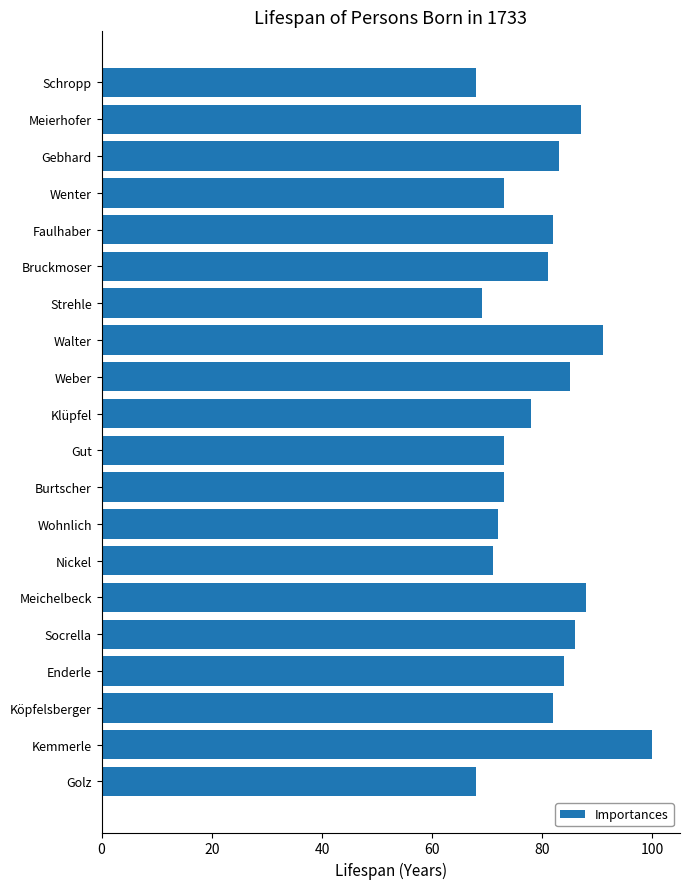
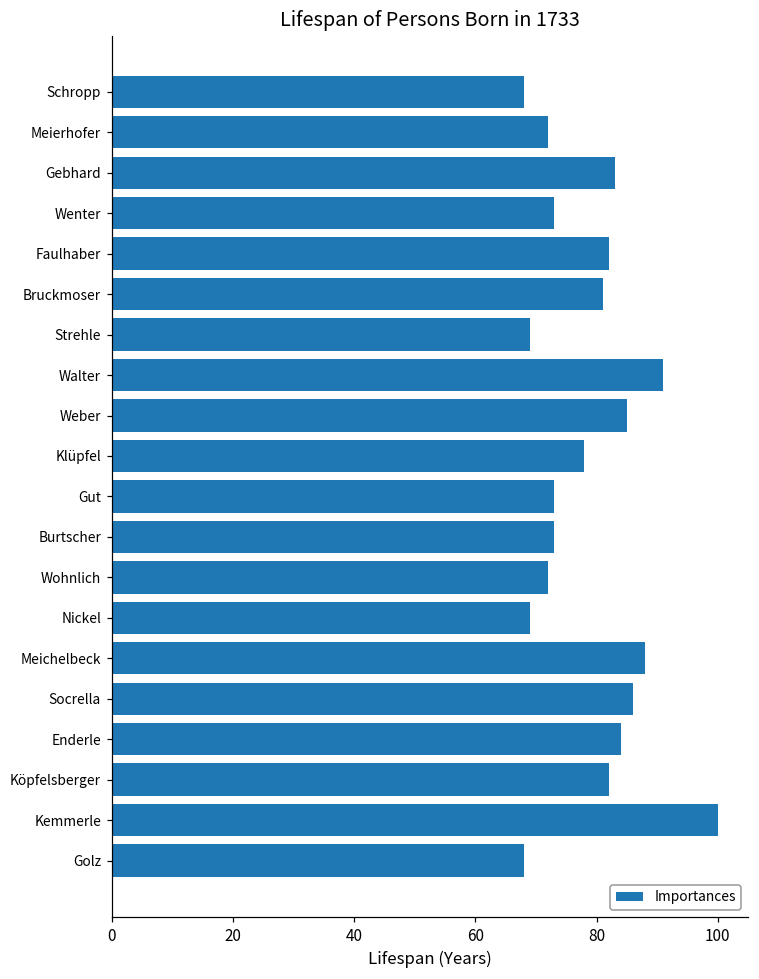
Meierhofer: 87 -> 72
Nickel: 71 -> 69
